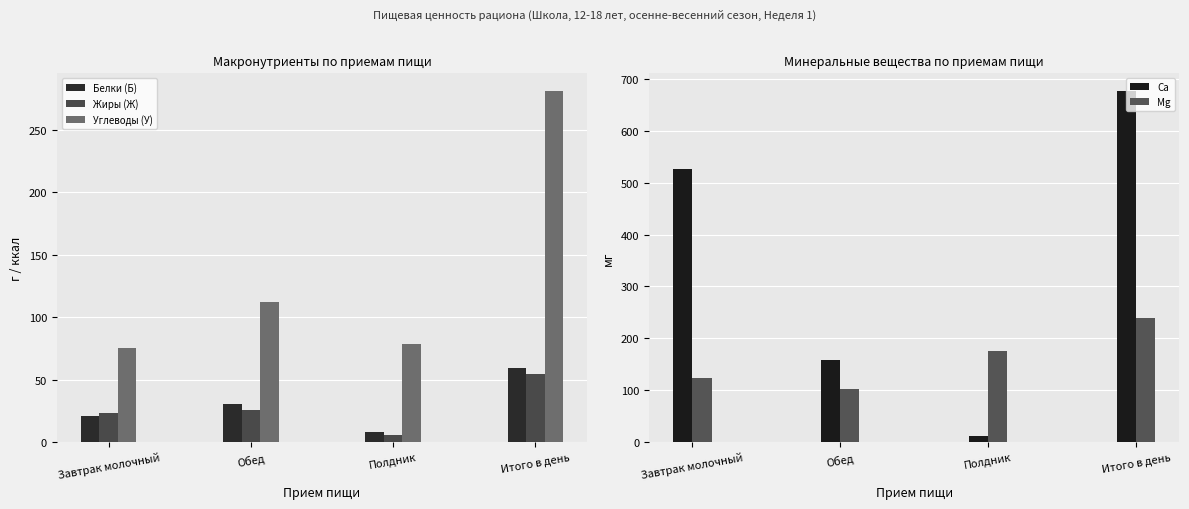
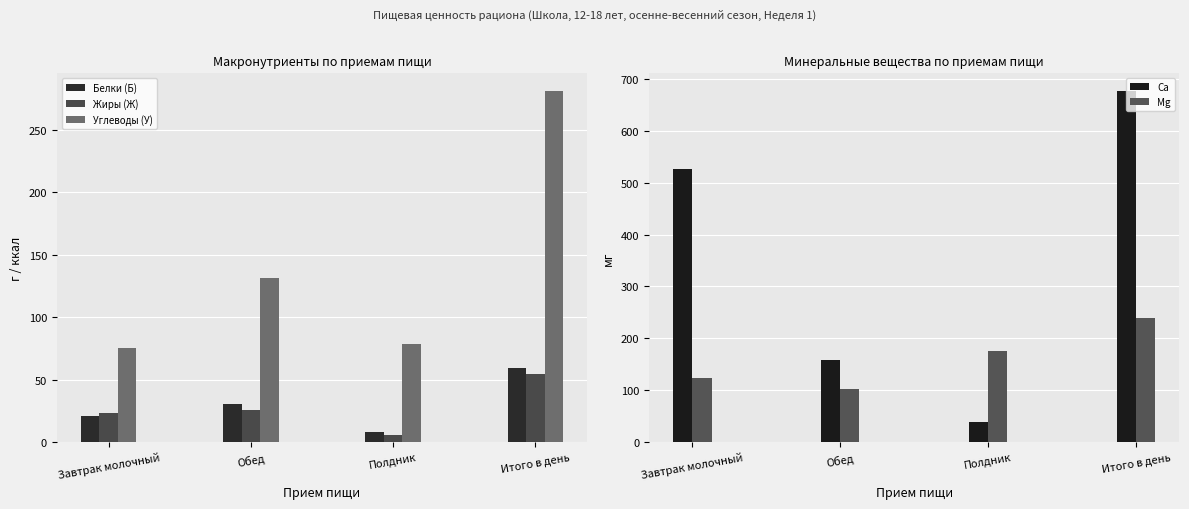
Макронутриенты по приемам пищи, Углеводы (У), Обед: 112 -> 131
Минеральные вещества по приемам пищи, Ca, Полдник: 10 -> 40
